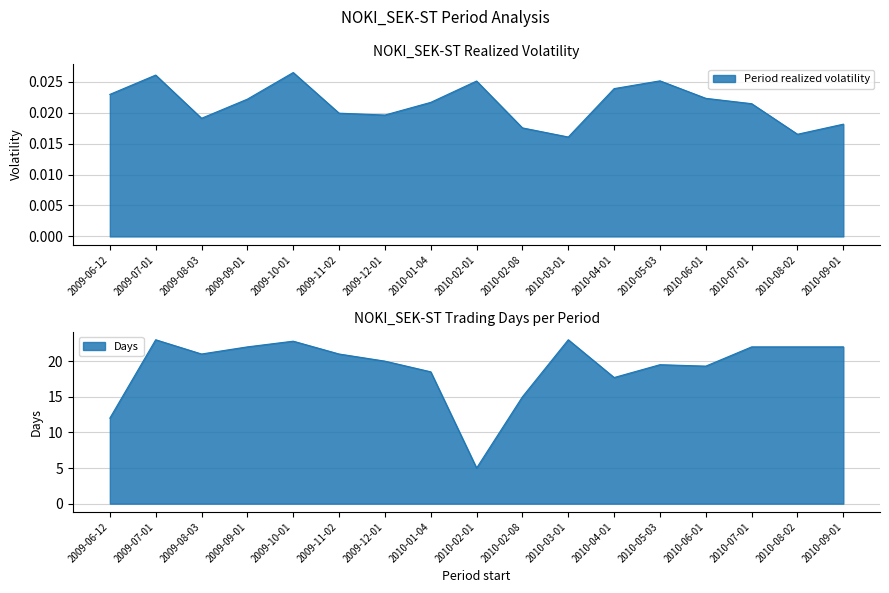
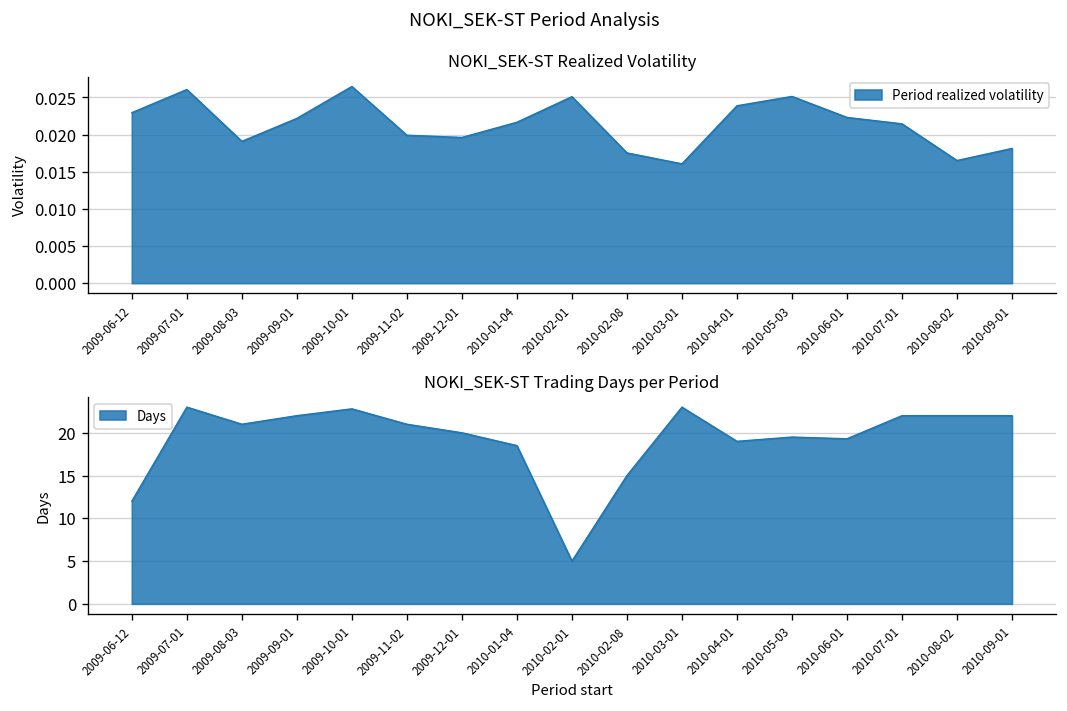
NOKI_SEK-ST Trading Days per Period, 2010-04-01: 18 -> 19
